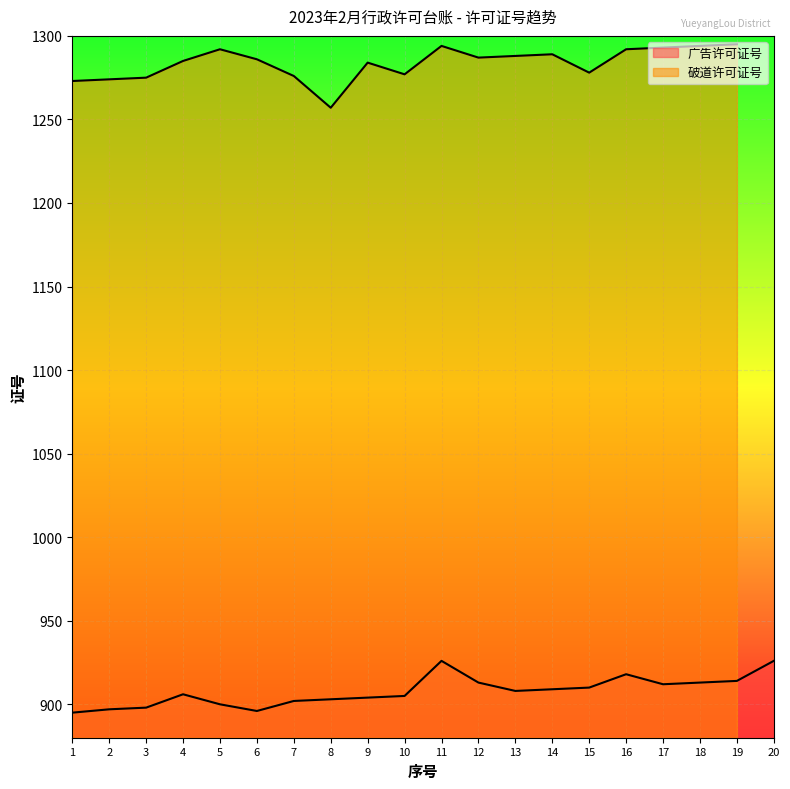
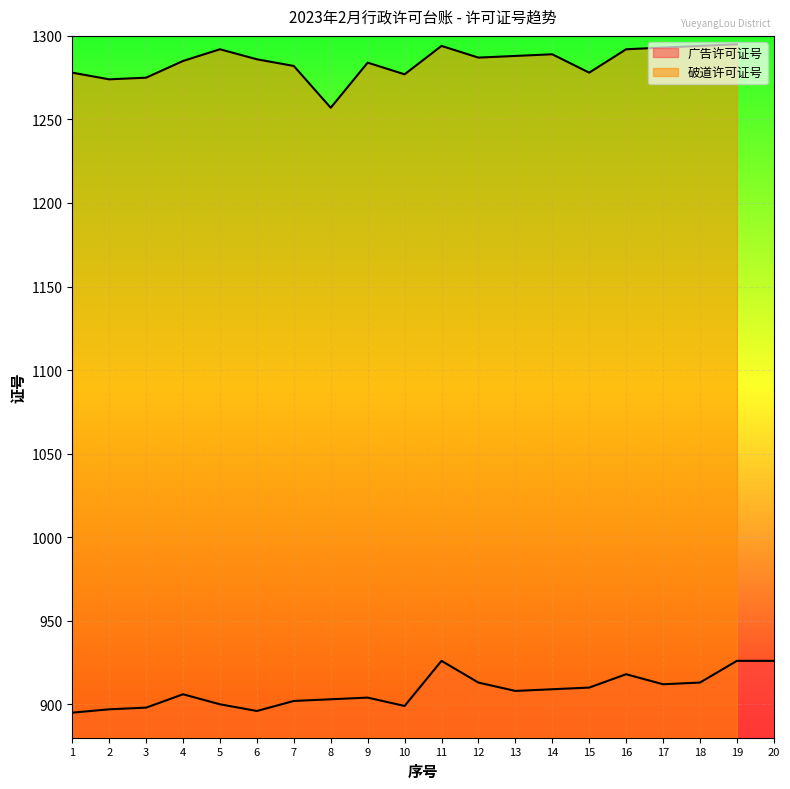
破道许可证号, 1: 1273 -> 1278
破道许可证号, 7: 1276 -> 1282
广告许可证号, 10: 905 -> 899
广告许可证号, 19: 914 -> 926
